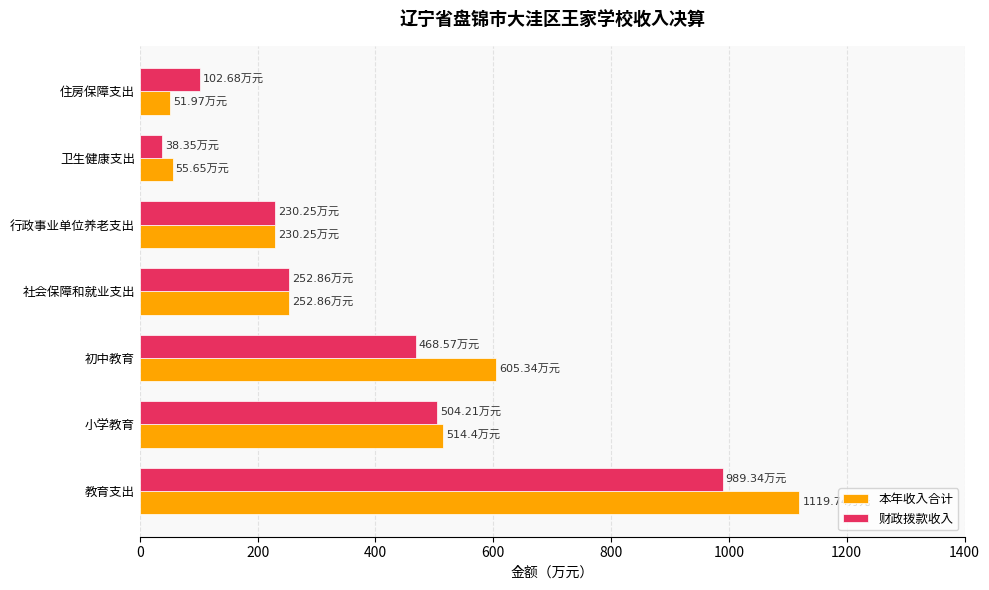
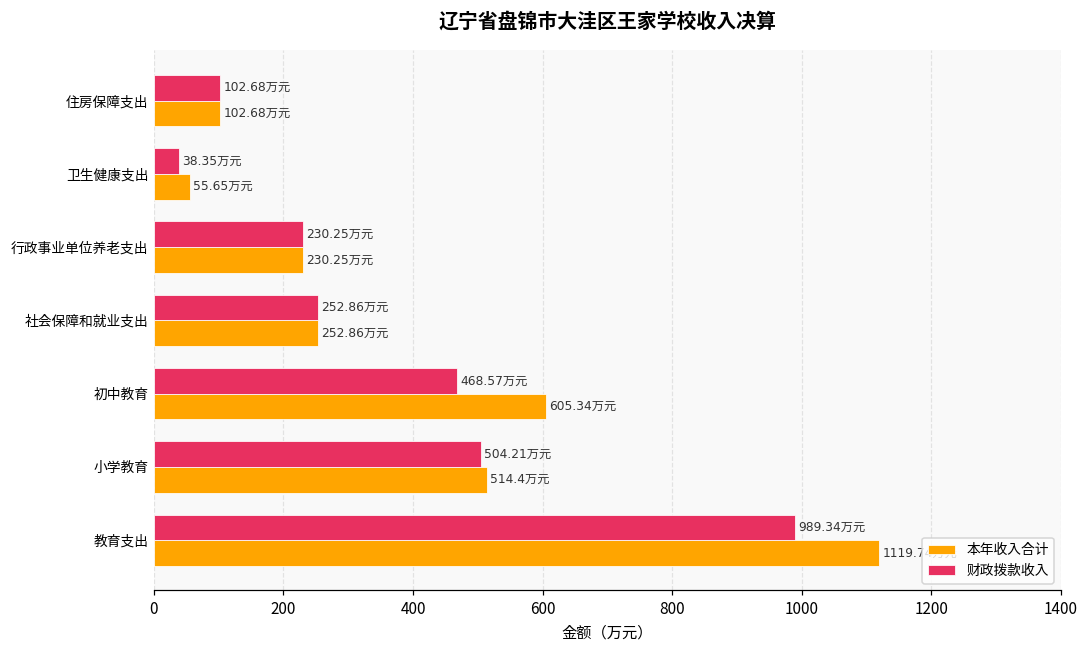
本年收入合计, 住房保障支出: 51.97 -> 102.68
